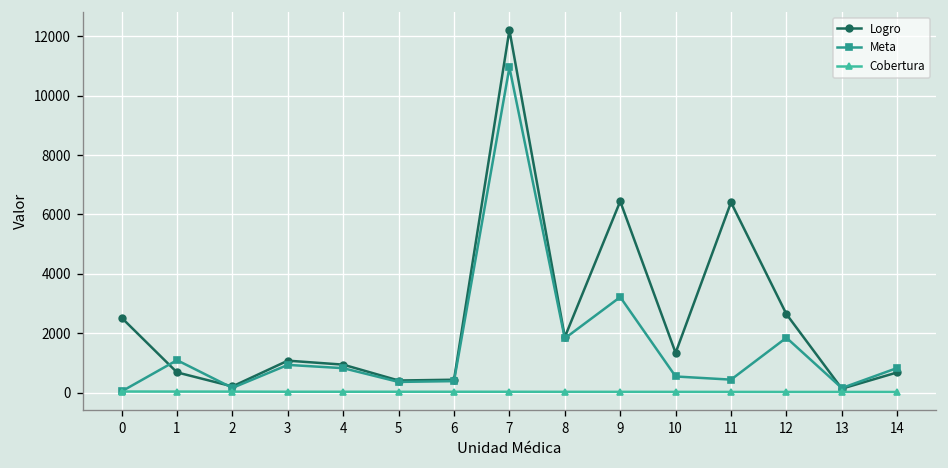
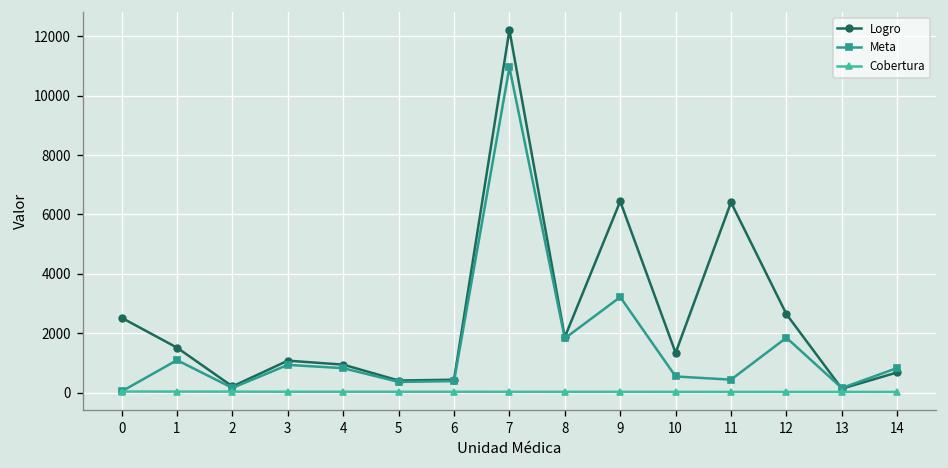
Logro, 1: 700 -> 1500
